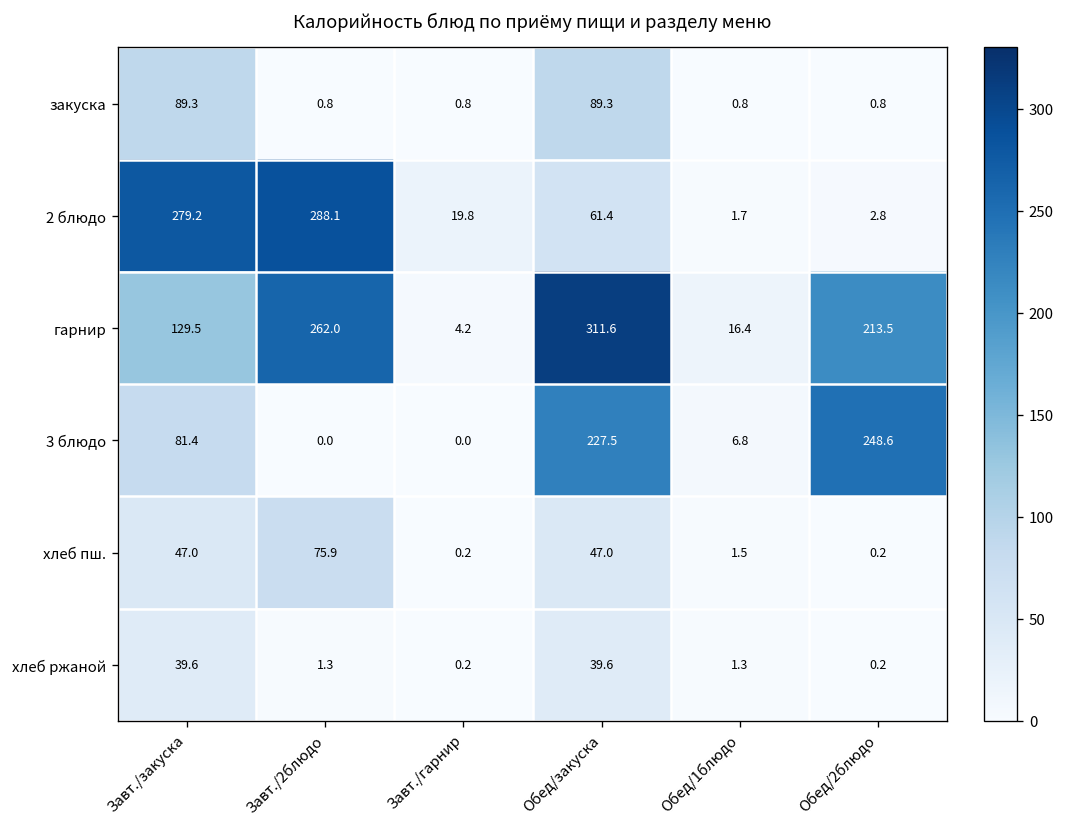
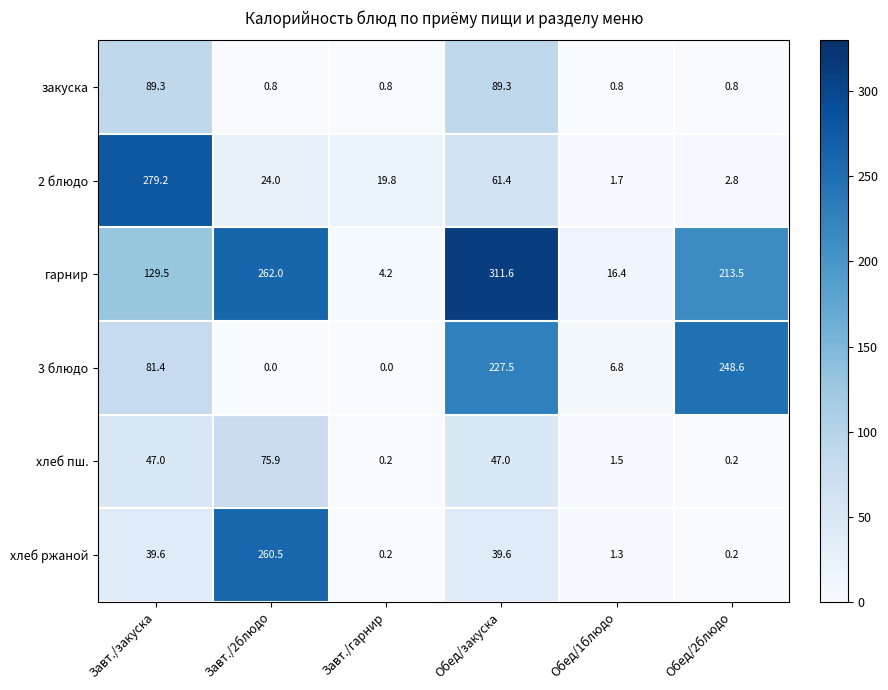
2 блюдо, Завт./2блюдо: 288.1 -> 24.0
хлеб ржаной, Завт./2блюдо: 1.3 -> 260.5
